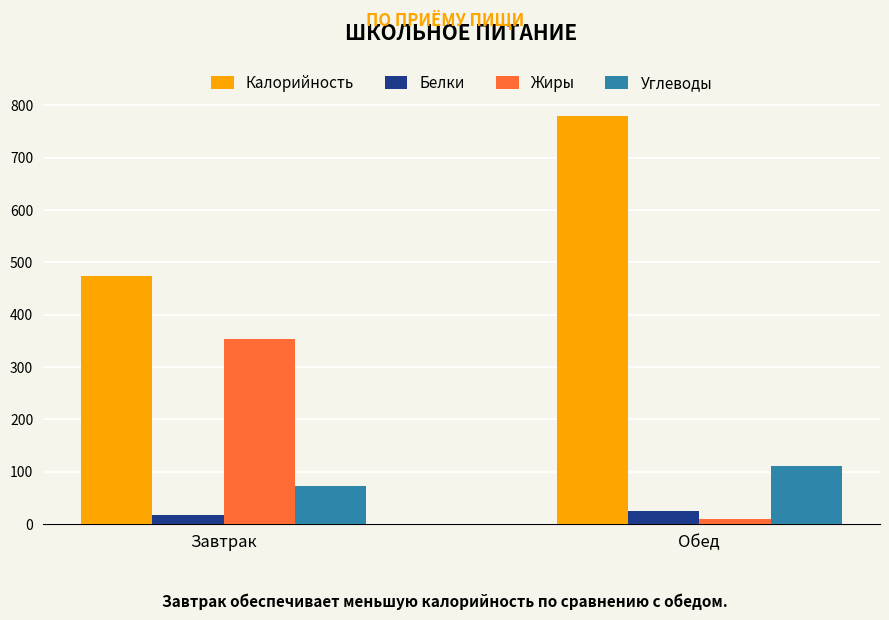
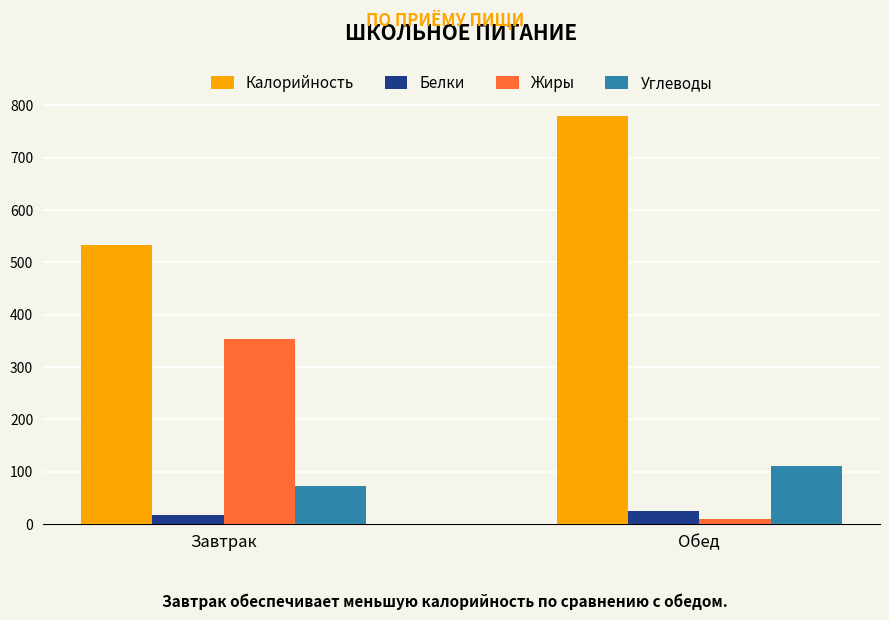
Калорийность, Завтрак: 470 -> 530
